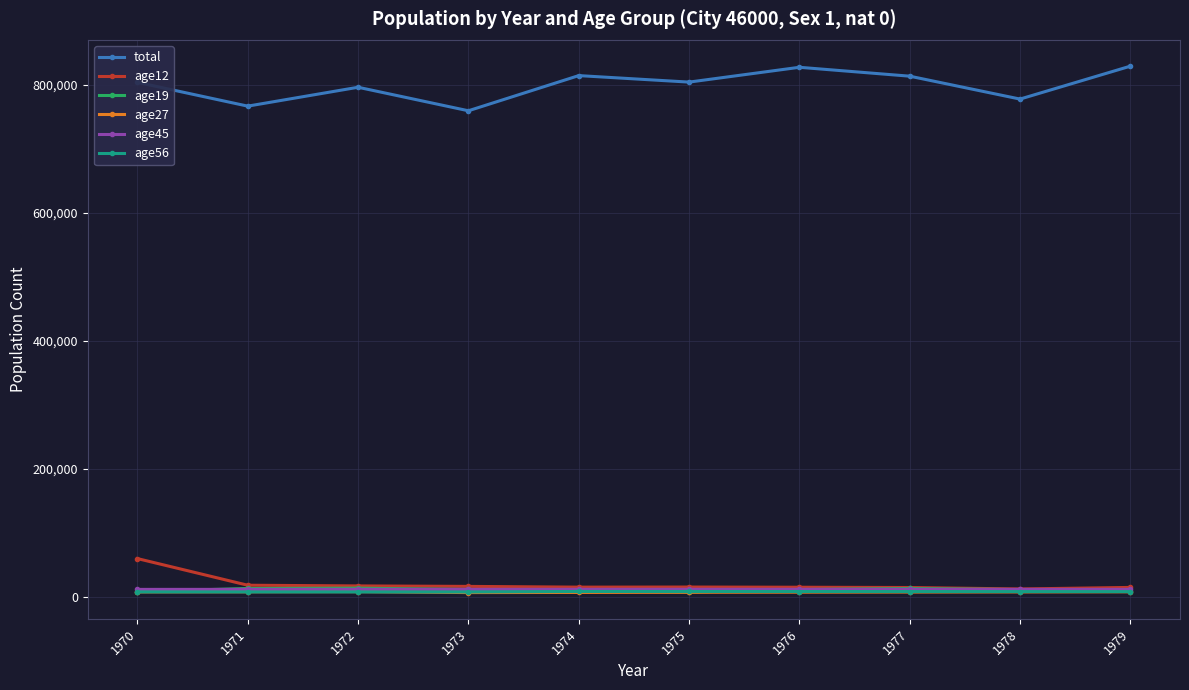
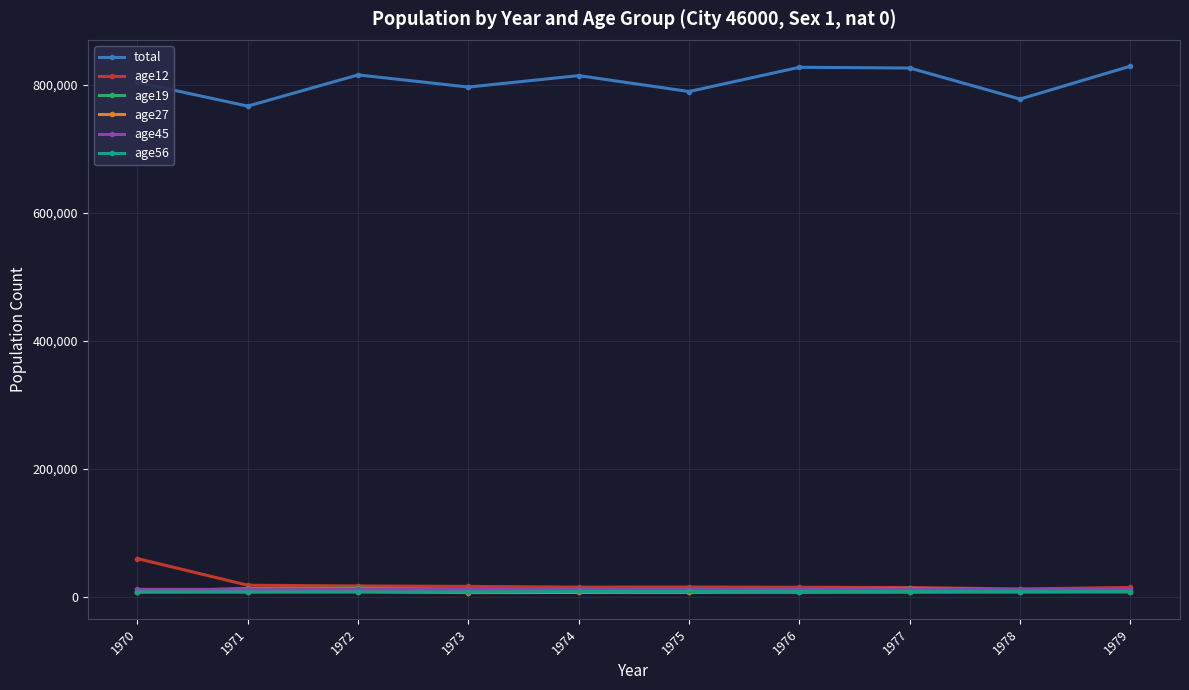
total, 1972: 800,000 -> 820,000
total, 1973: 760,000 -> 800,000
total, 1975: 800,000 -> 790,000
total, 1977: 810,000 -> 830,000
